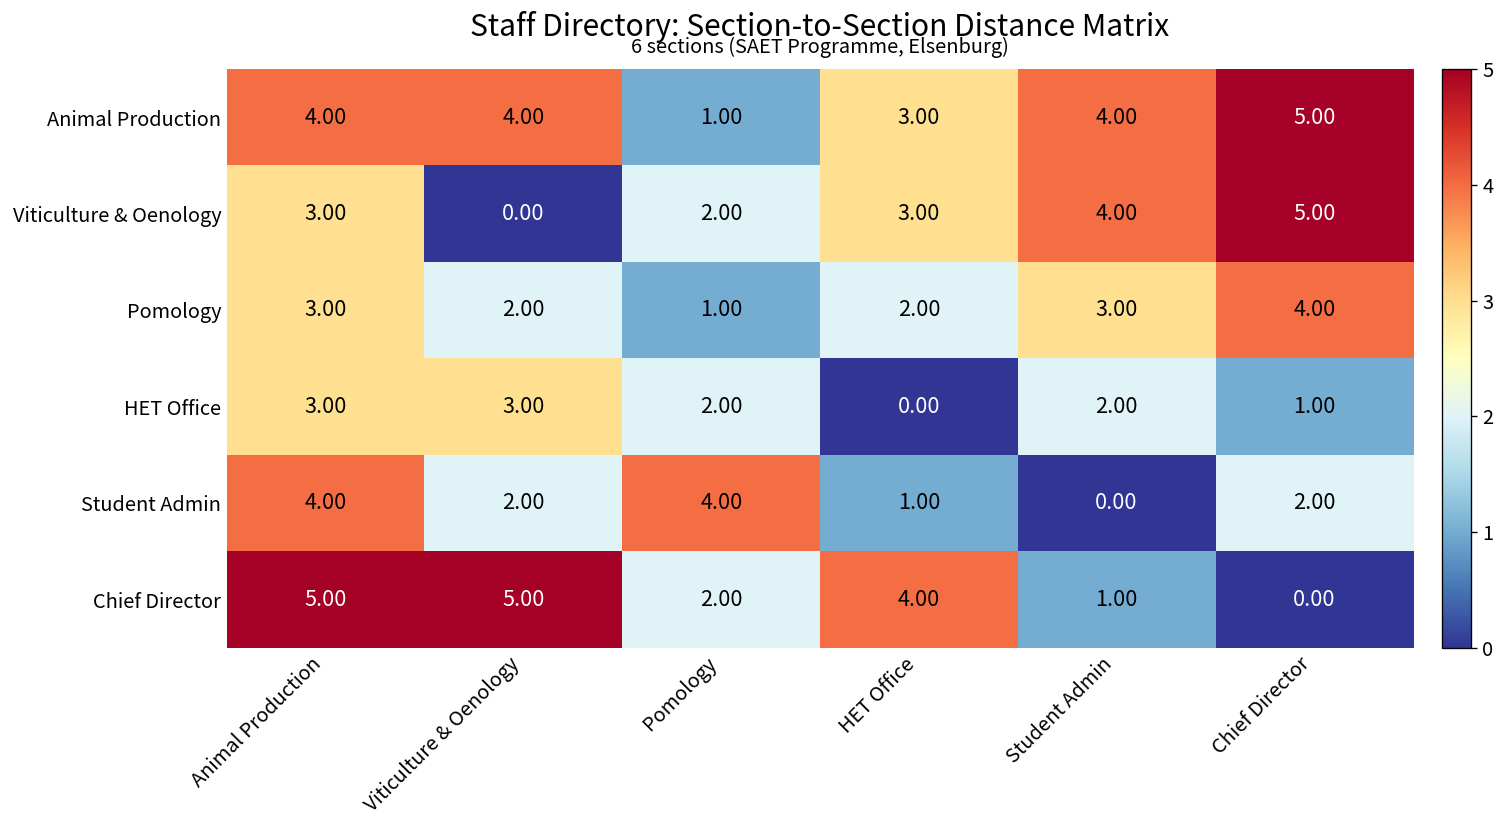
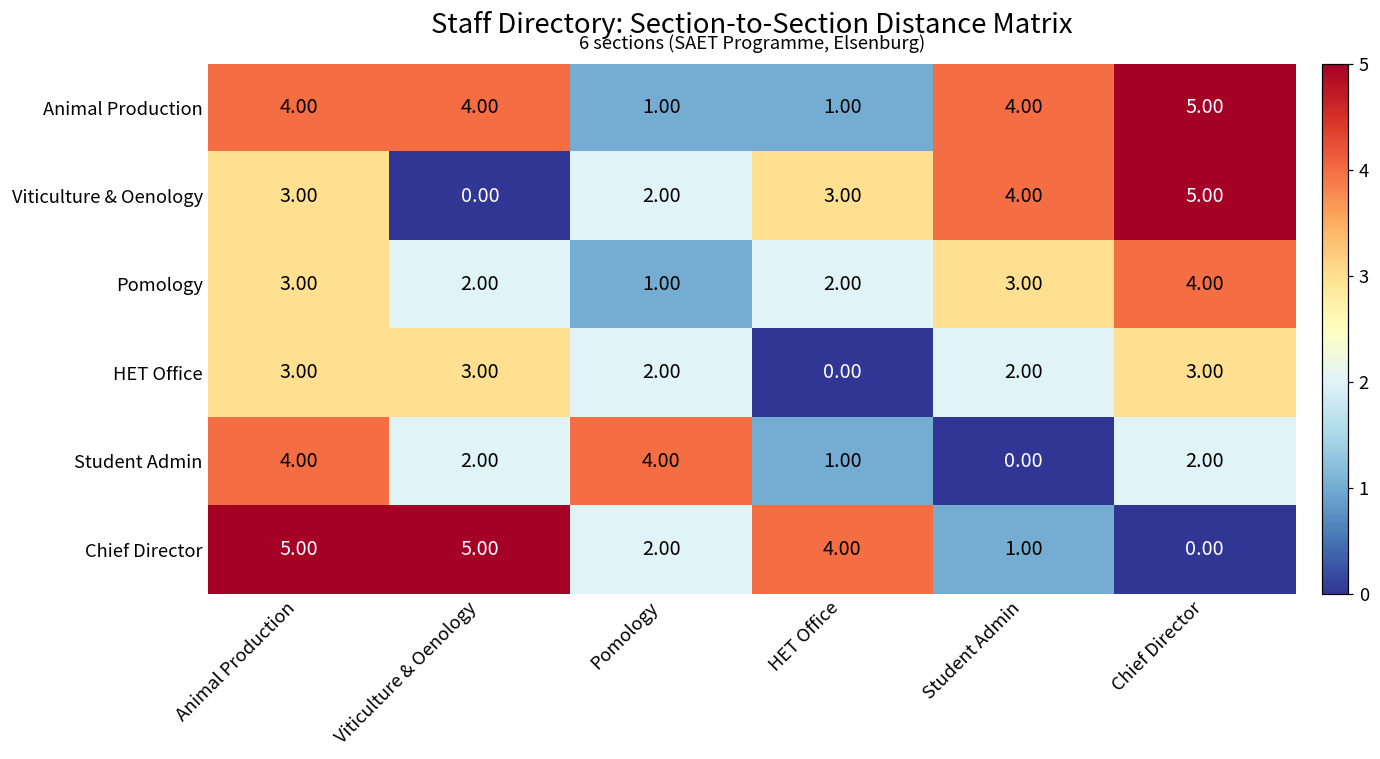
Animal Production, HET Office: 3.00 -> 1.00
HET Office, Chief Director: 1.00 -> 3.00
